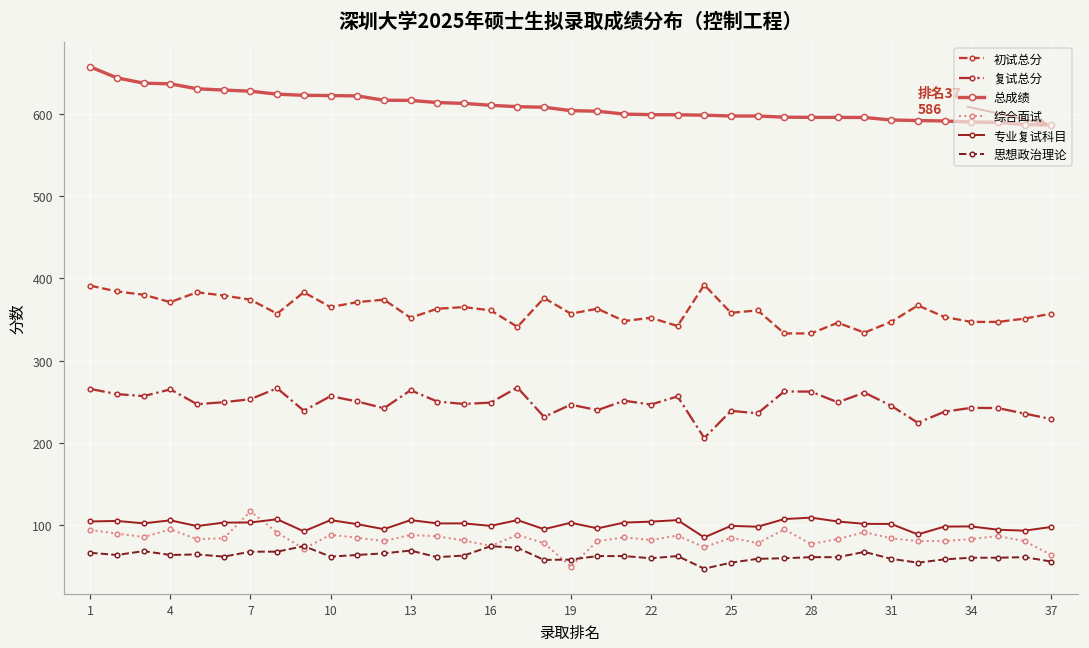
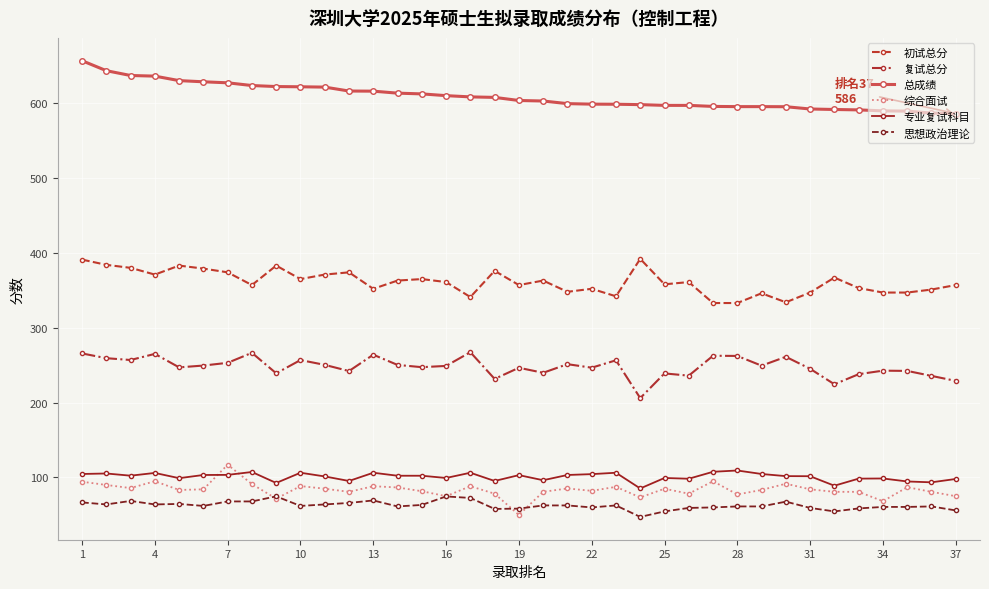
综合面试, 34: 80 -> 70
综合面试, 37: 60 -> 80
